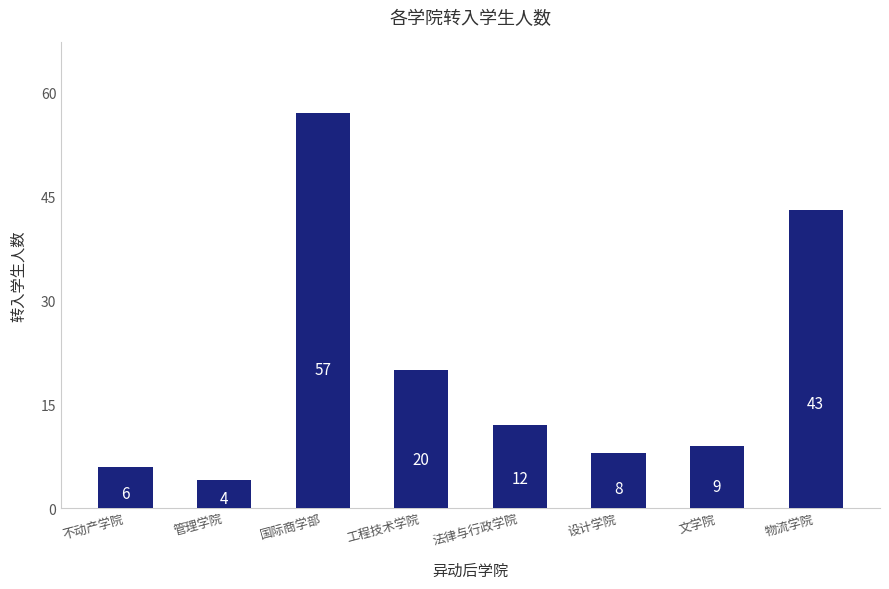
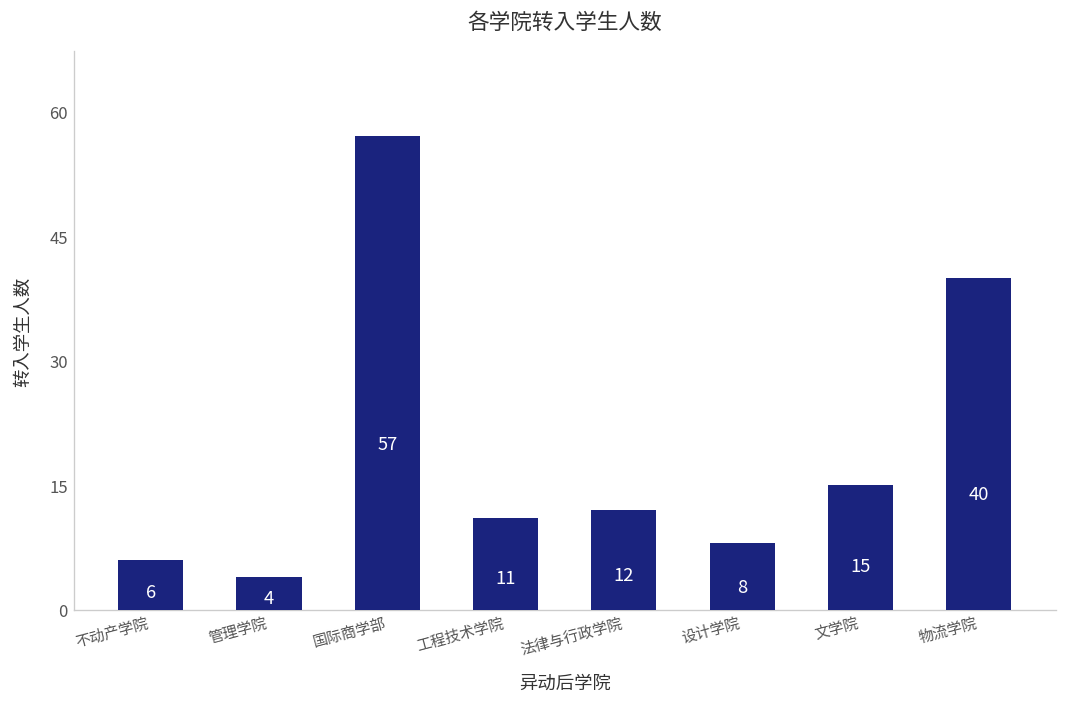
工程技术学院: 20 -> 11
文学院: 9 -> 15
物流学院: 43 -> 40
